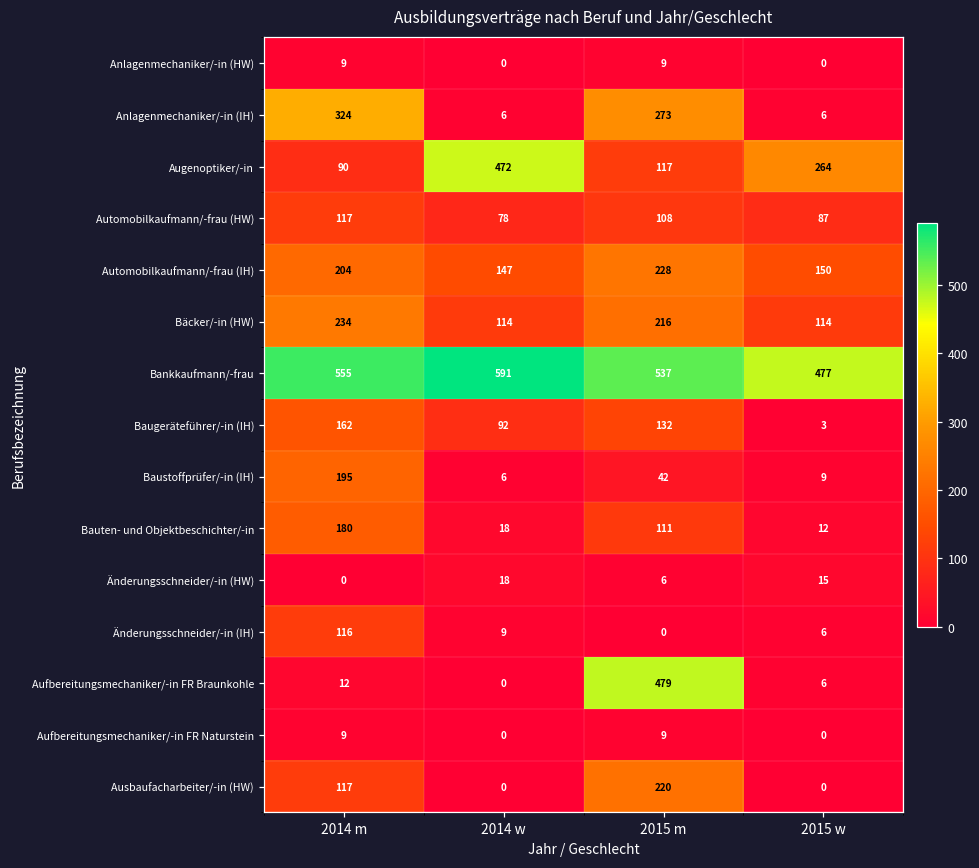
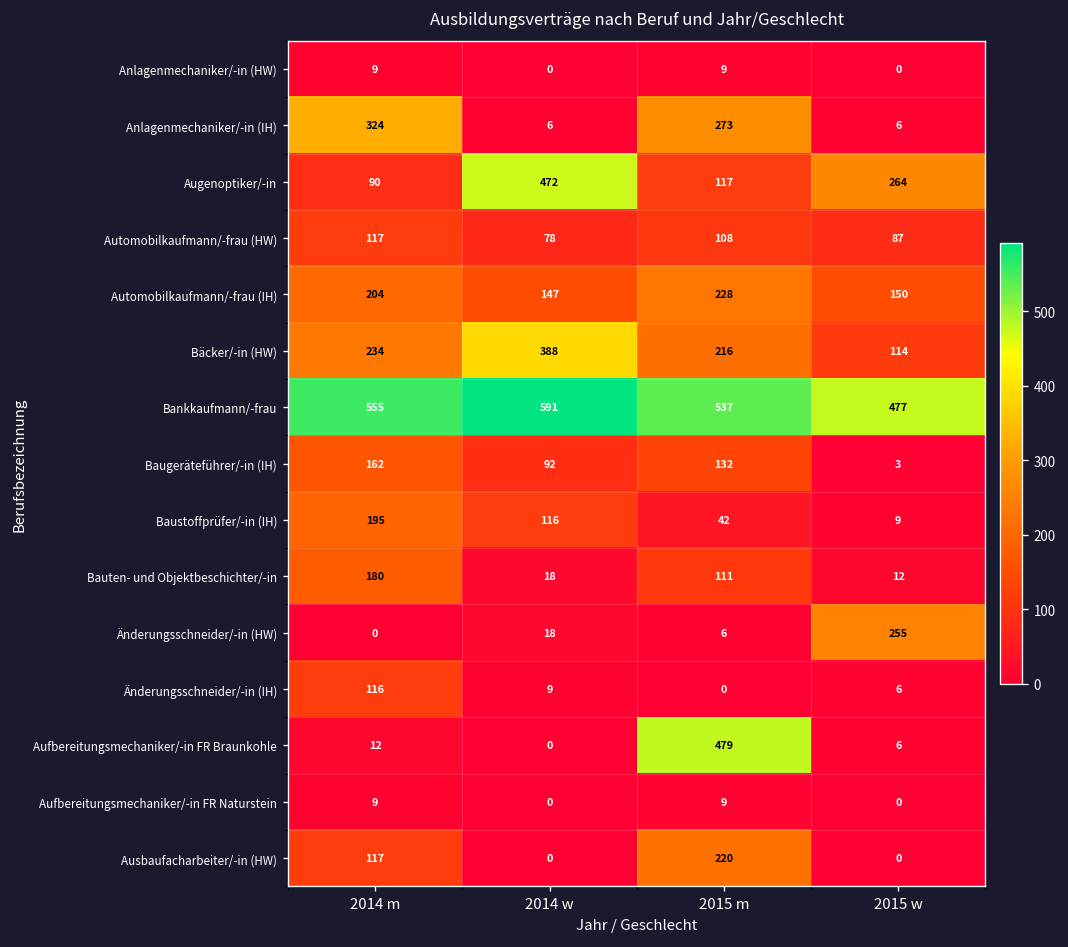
Bäcker/-in (HW), 2014 w: 114 -> 388
Baustoffprüfer/-in (IH), 2014 w: 6 -> 116
Änderungsschneider/-in (HW), 2015 w: 15 -> 255
